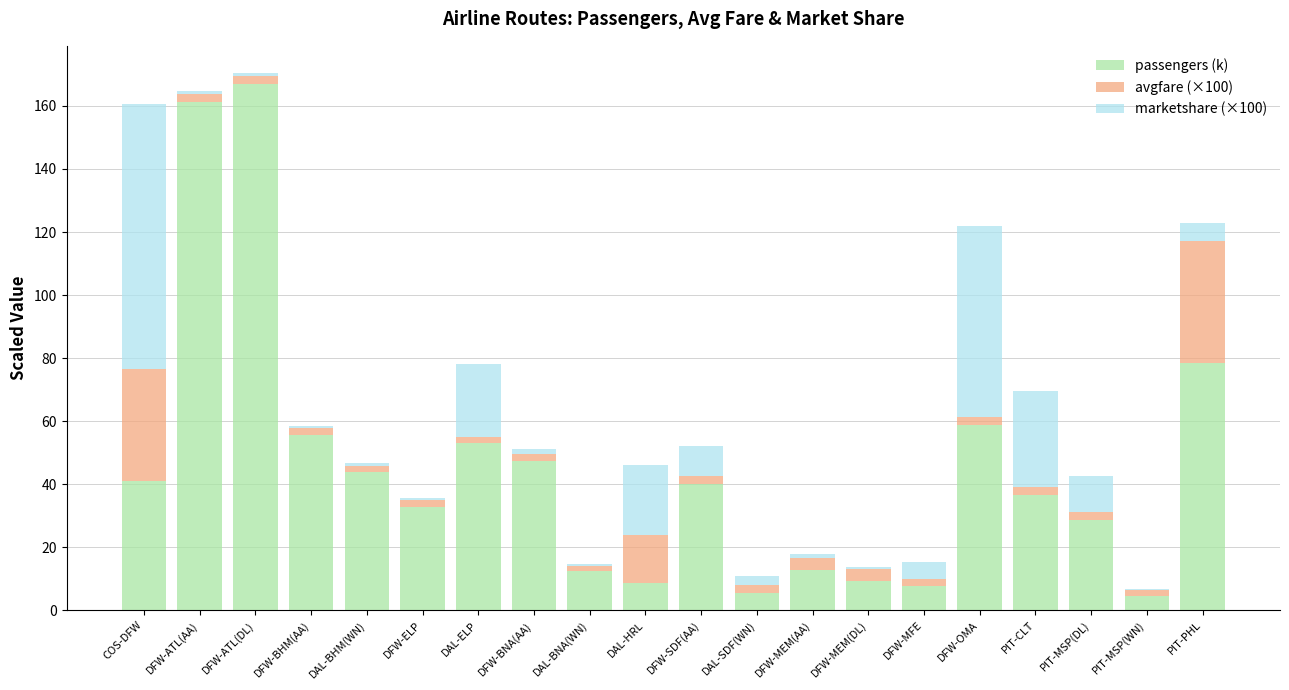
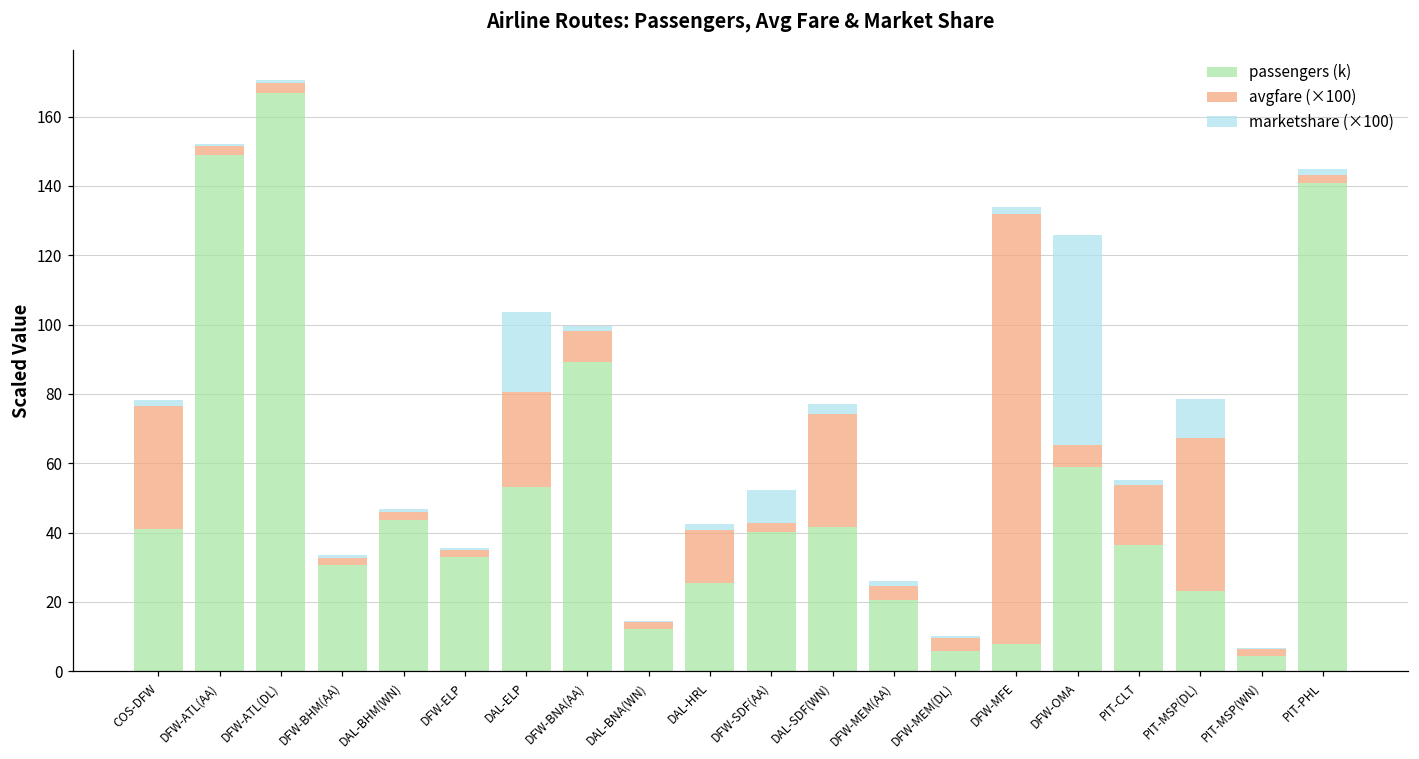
marketshare (×100), COS-DFW: 84 -> 2
passengers (k), DFW-ATL(AA): 161 -> 149
passengers (k), DFW-BHM(AA): 56 -> 31
avgfare (×100), DAL-ELP: 2 -> 28
passengers (k), DFW-BNA(AA): 47 -> 89
avgfare (×100), DFW-BNA(AA): 2 -> 9
passengers (k), DAL-HRL: 9 -> 26
marketshare (×100), DAL-HRL: 22 -> 2
passengers (k), DAL-SDF(WN): 6 -> 42
avgfare (×100), DAL-SDF(WN): 2 -> 33
passengers (k), DFW-MEM(AA): 13 -> 21
passengers (k), DFW-MEM(DL): 9 -> 6
avgfare (×100), DFW-MFE: 2 -> 124
marketshare (×100), DFW-MFE: 5 -> 2
avgfare (×100), DFW-OMA: 2 -> 6
avgfare (×100), PIT-CLT: 3 -> 17
marketshare (×100), PIT-CLT: 31 -> 2
passengers (k), PIT-MSP(DL): 29 -> 23
avgfare (×100), PIT-MSP(DL): 3 -> 44
passengers (k), PIT-PHL: 78 -> 141
avgfare (×100), PIT-PHL: 39 -> 2
marketshare (×100), PIT-PHL: 6 -> 2
